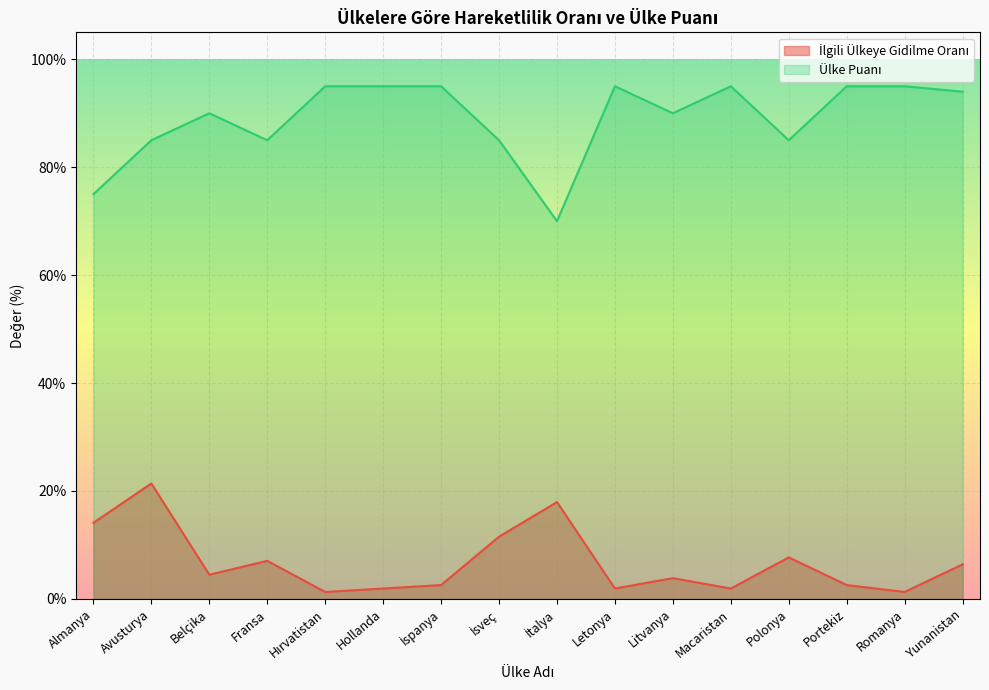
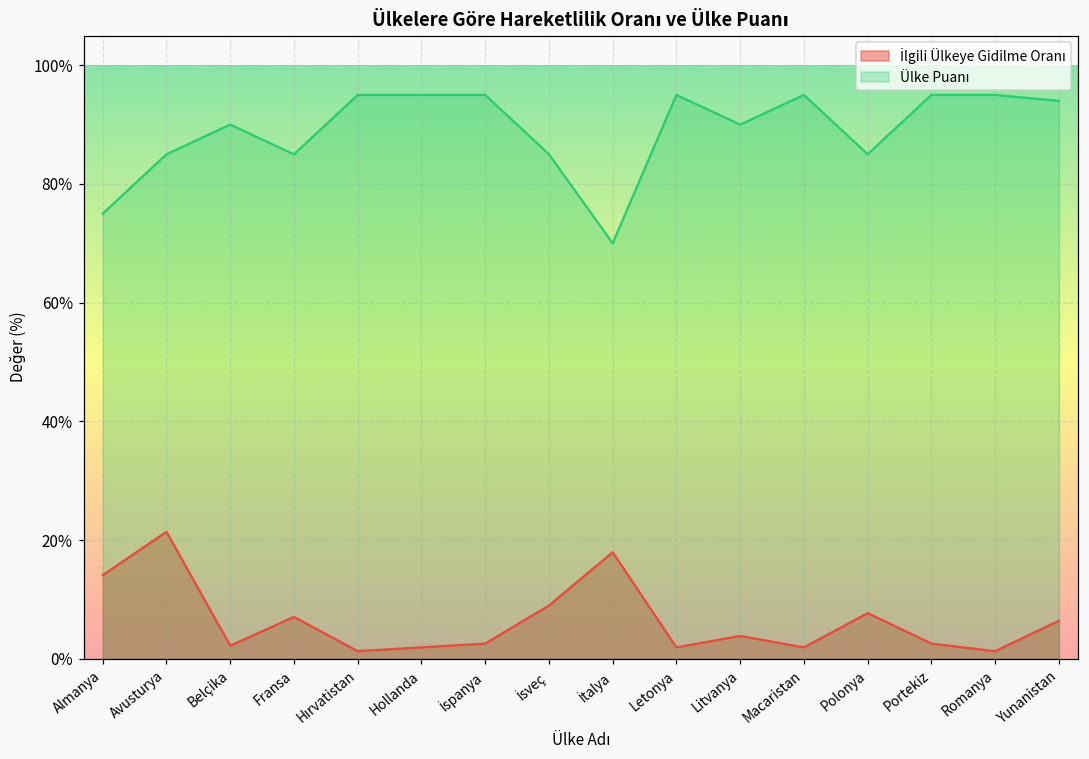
İlgili Ülkeye Gidilme Oranı, Belçika: 4% -> 2%
İlgili Ülkeye Gidilme Oranı, İsveç: 12% -> 9%
